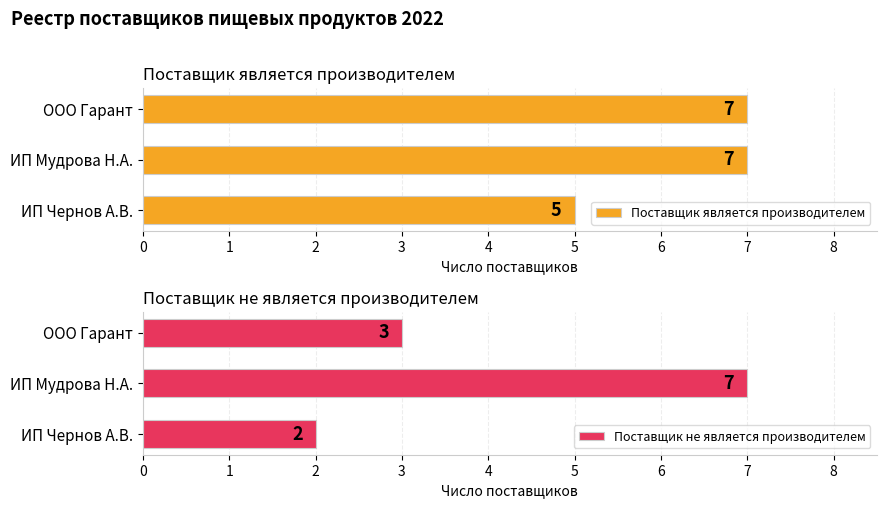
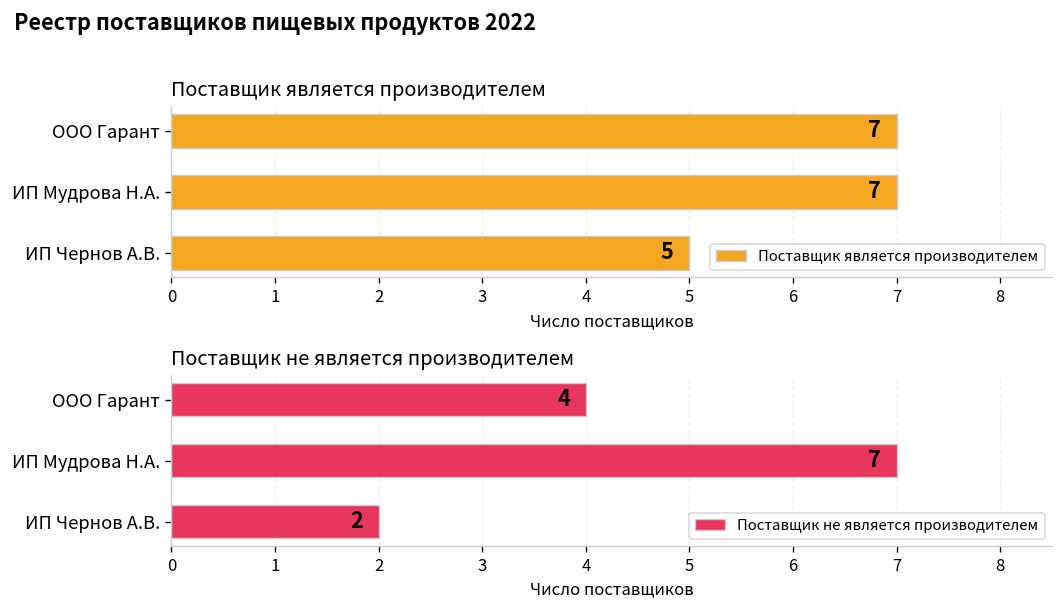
Поставщик не является производителем, ООО Гарант: 3 -> 4
